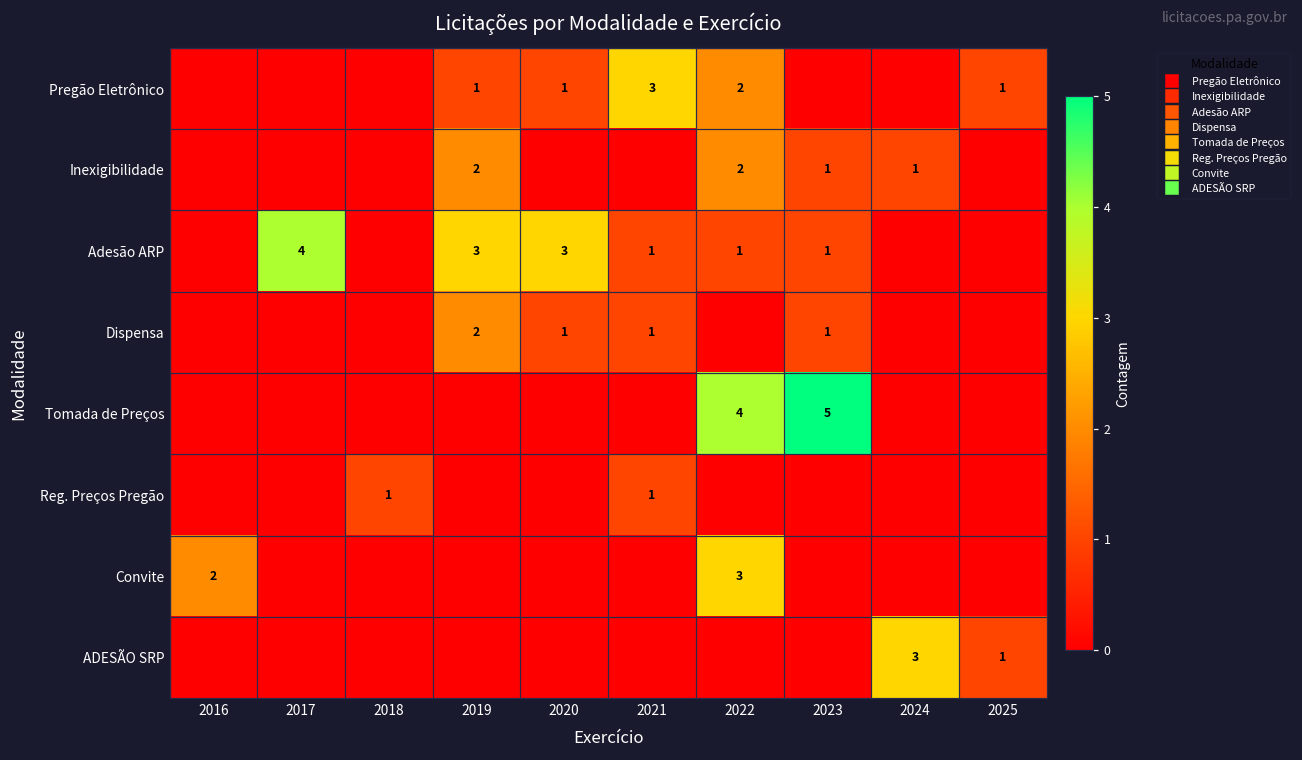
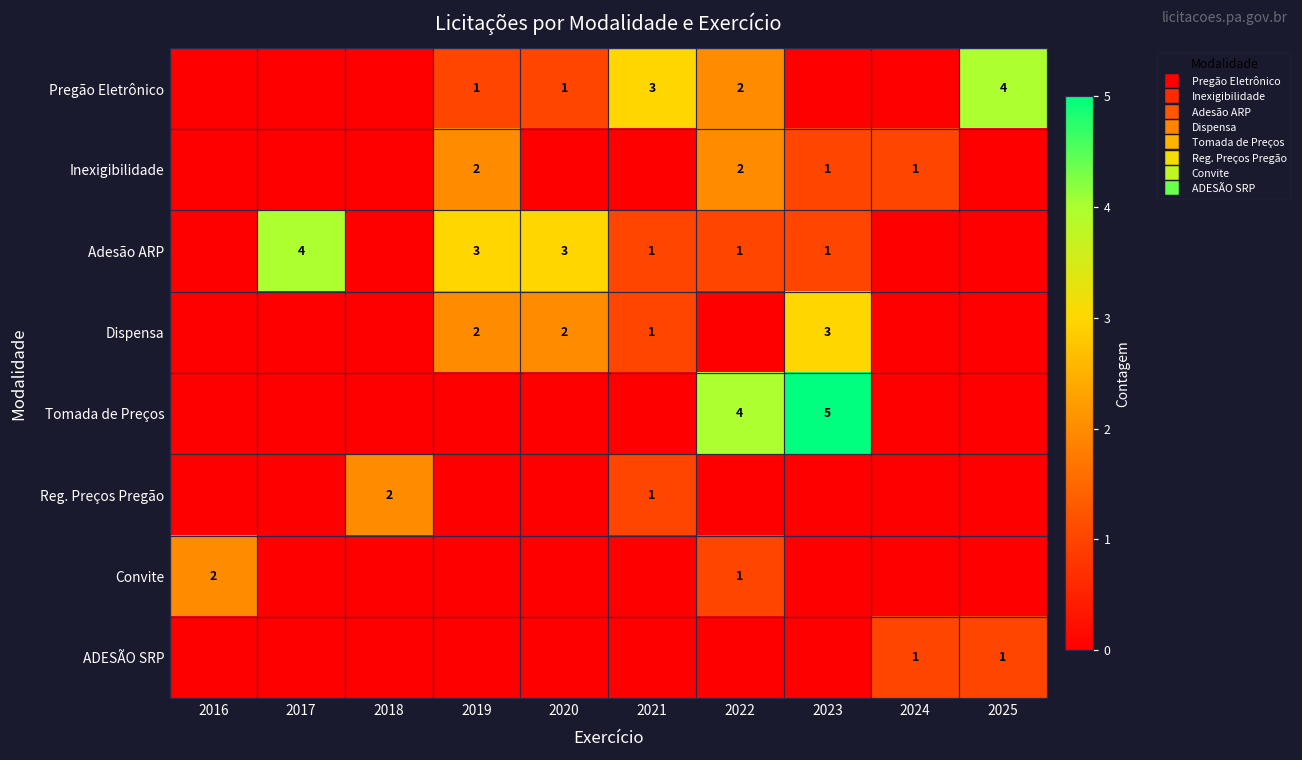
Pregão Eletrônico, 2025: 1 -> 4
Dispensa, 2020: 1 -> 2
Dispensa, 2023: 1 -> 3
Reg. Preços Pregão, 2018: 1 -> 2
Convite, 2022: 3 -> 1
ADESÃO SRP, 2024: 3 -> 1
